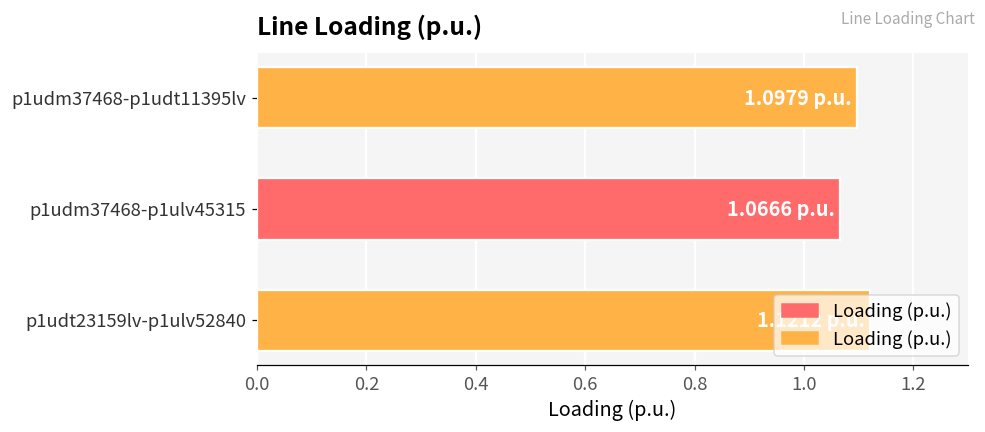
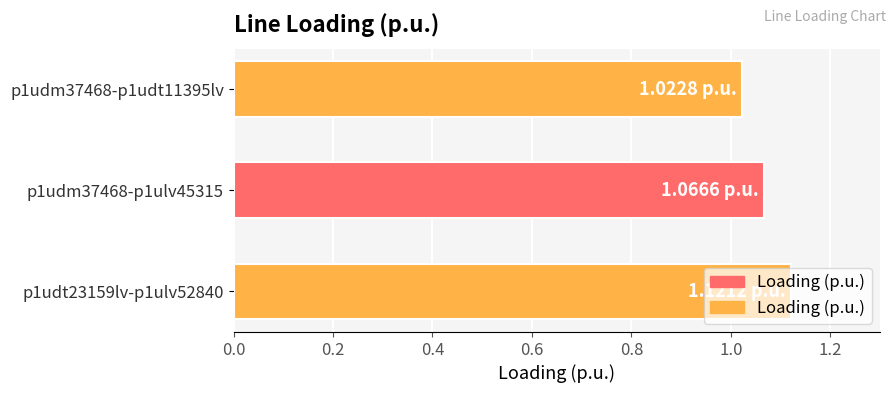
p1udm37468-p1udt11395lv: 1.0979 -> 1.0228
